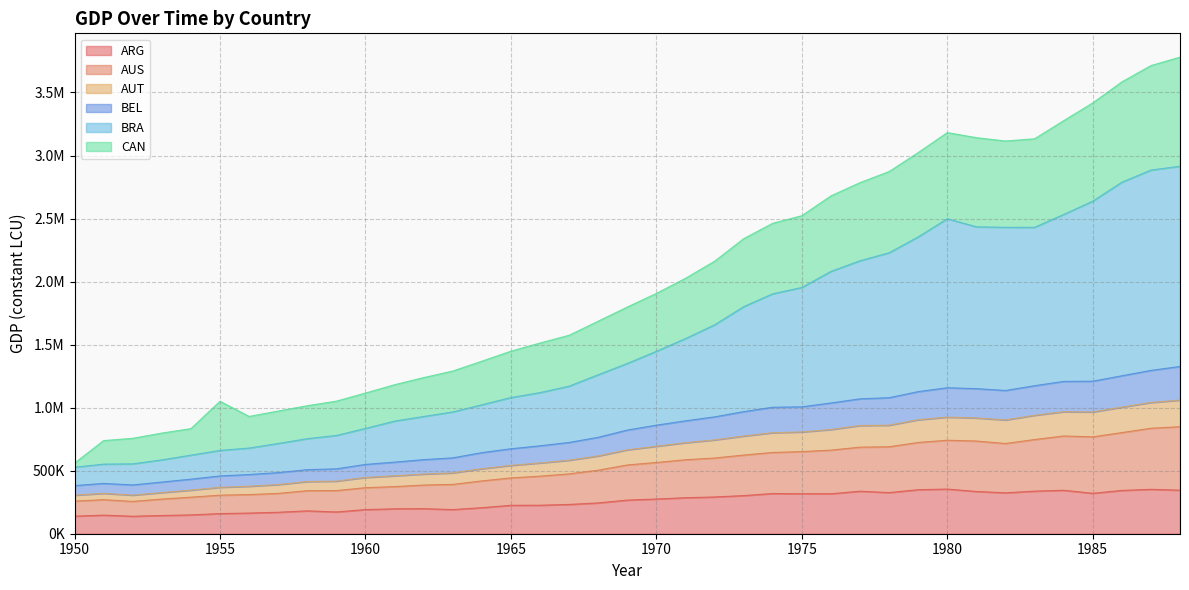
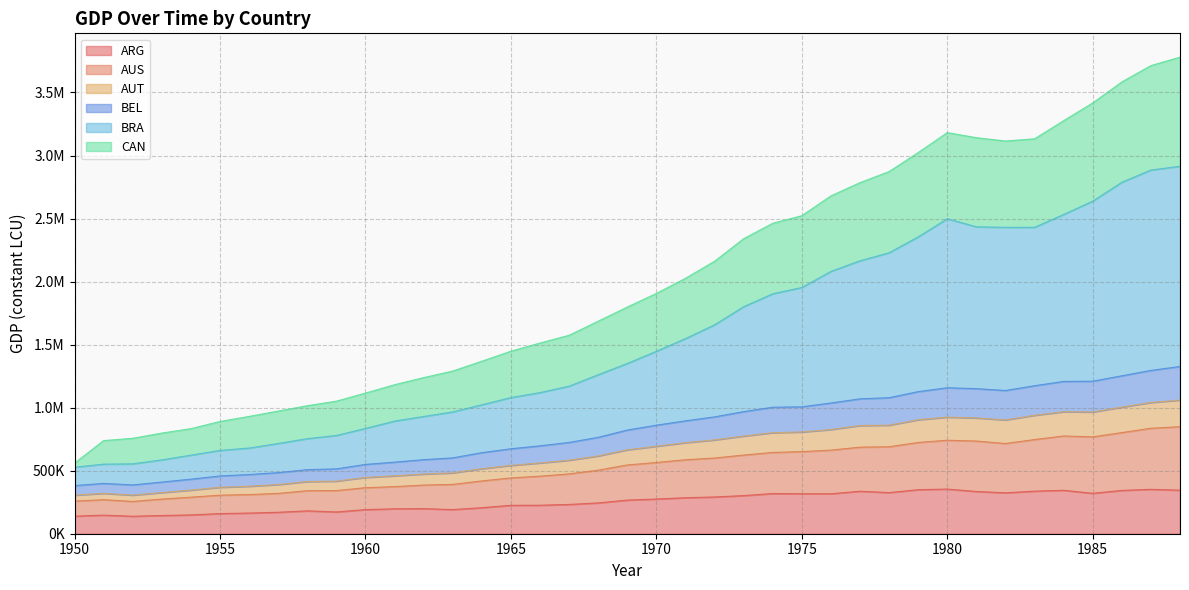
CAN, 1955: 390000 -> 230000
